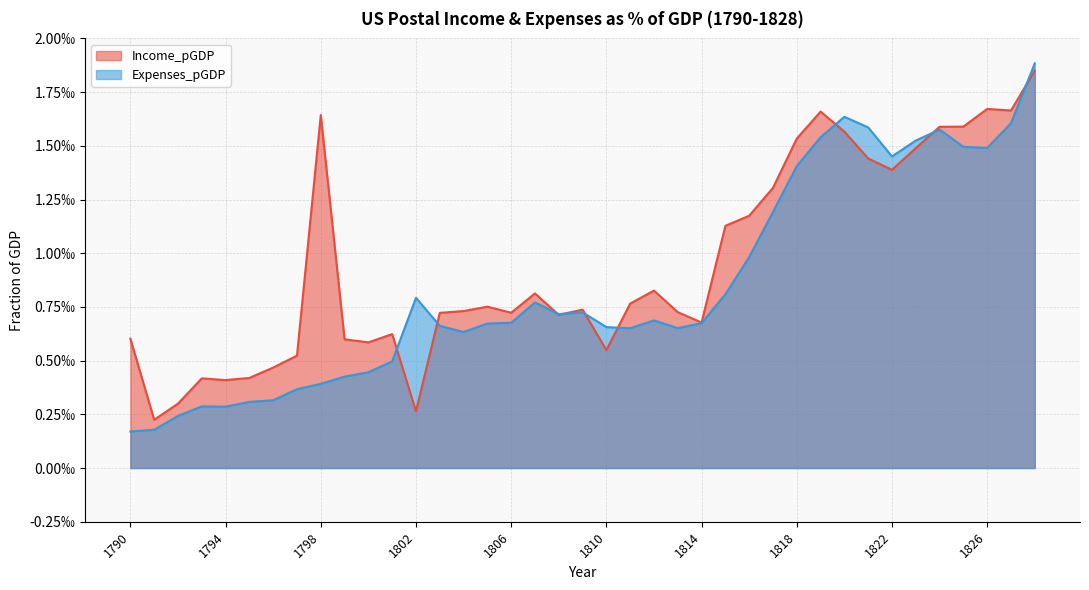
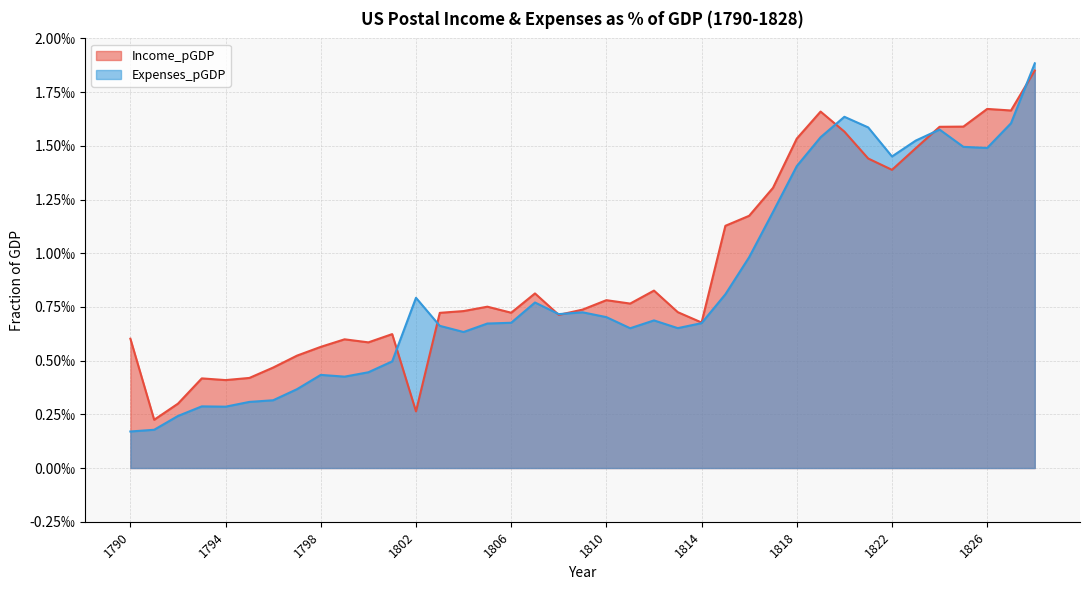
Income_pGDP, 1798: 1.64‰ -> 0.56‰
Expenses_pGDP, 1798: 0.39‰ -> 0.43‰
Income_pGDP, 1810: 0.55‰ -> 0.78‰
Expenses_pGDP, 1810: 0.66‰ -> 0.70‰
